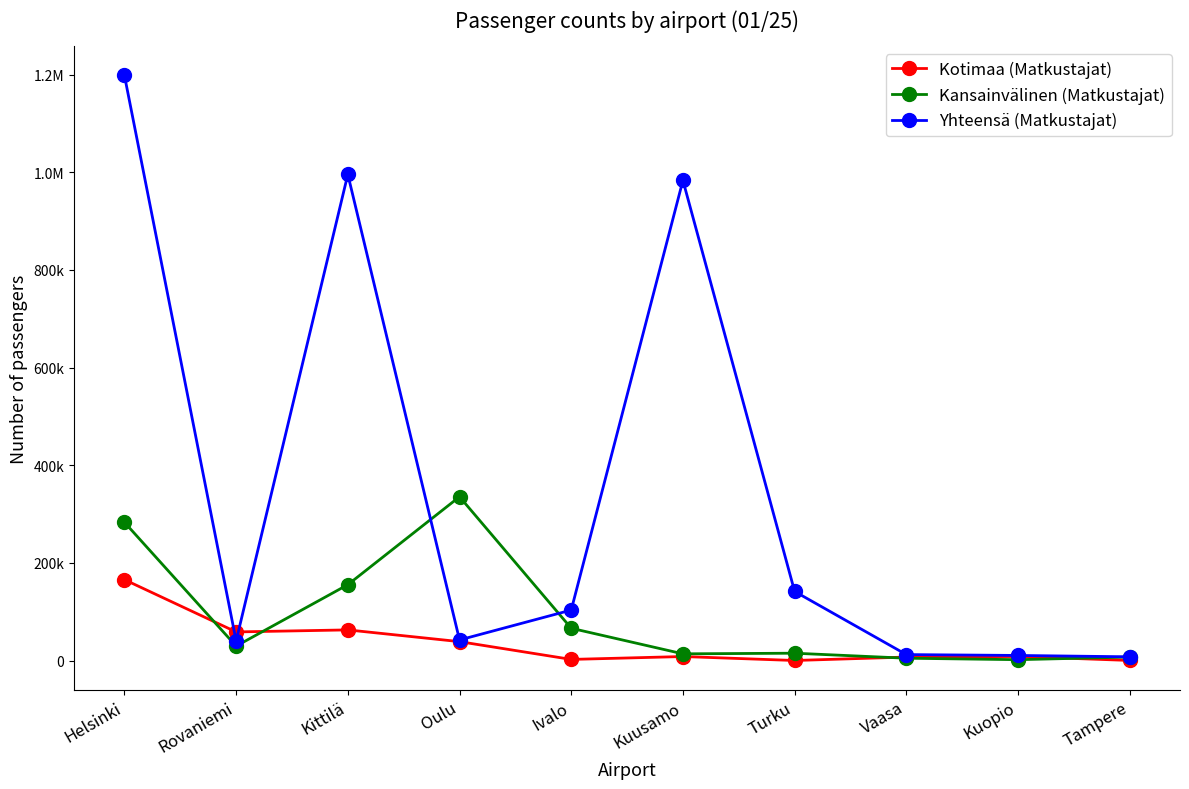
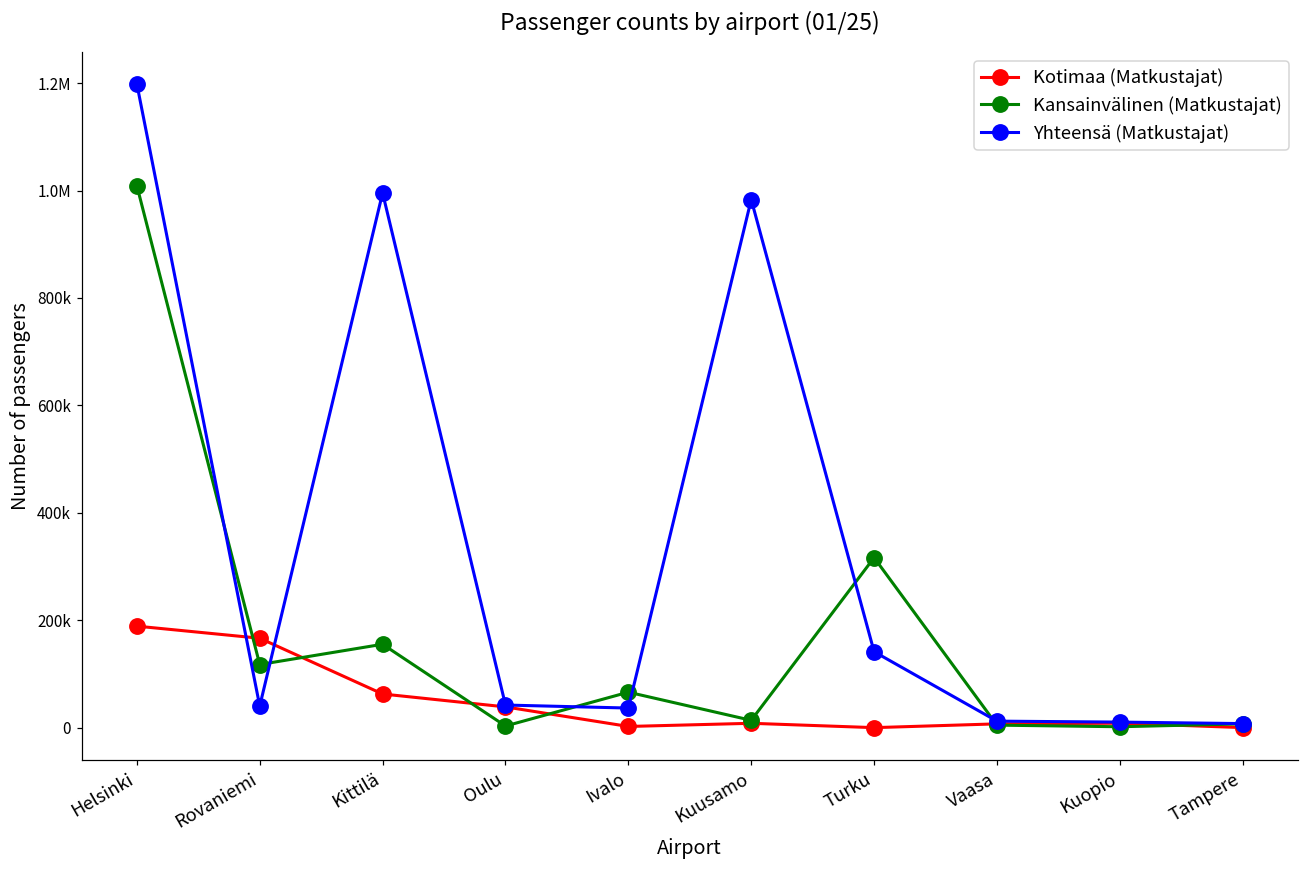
Kotimaa (Matkustajat), Helsinki: 170000 -> 190000
Kansainvälinen (Matkustajat), Helsinki: 280000 -> 1010000
Kotimaa (Matkustajat), Rovaniemi: 60000 -> 170000
Kansainvälinen (Matkustajat), Rovaniemi: 30000 -> 120000
Kansainvälinen (Matkustajat), Oulu: 340000 -> 0
Yhteensä (Matkustajat), Ivalo: 100000 -> 40000
Kansainvälinen (Matkustajat), Turku: 20000 -> 320000
